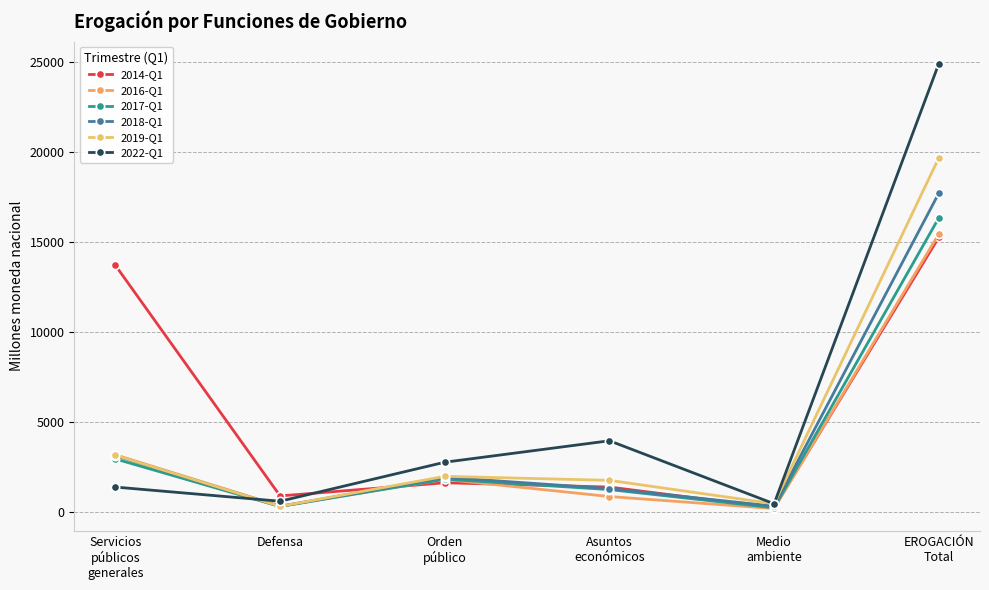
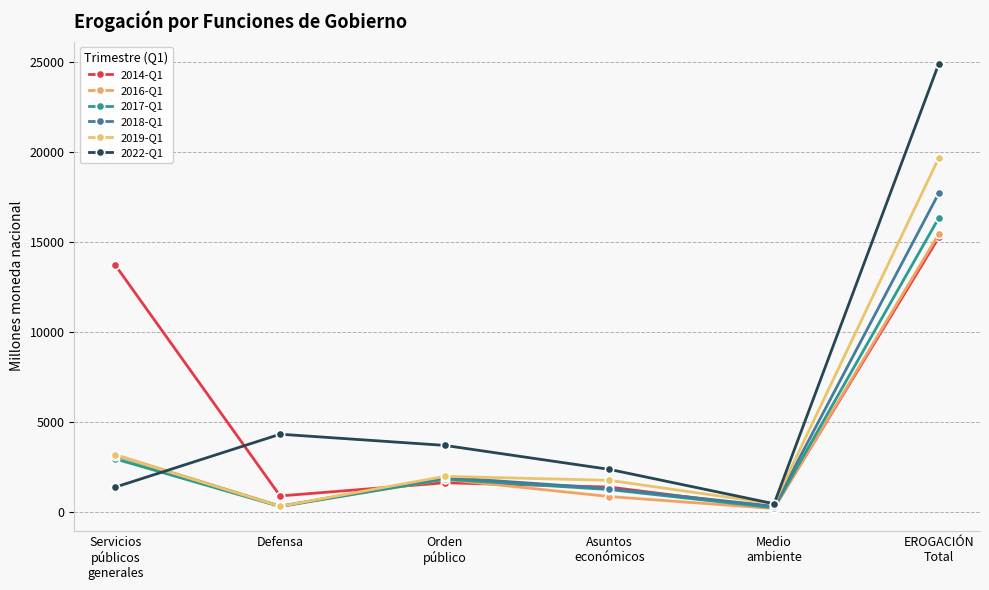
2022-Q1, Defensa: 600 -> 4300
2022-Q1, Orden público: 2800 -> 3700
2022-Q1, Asuntos económicos: 4000 -> 2400
